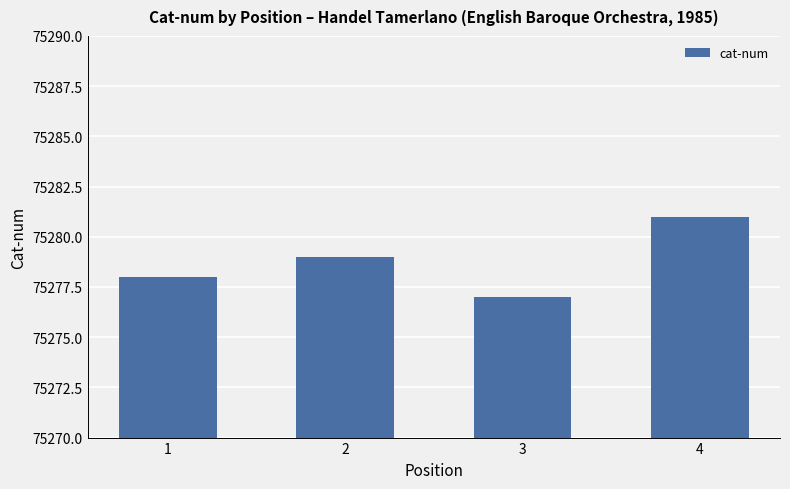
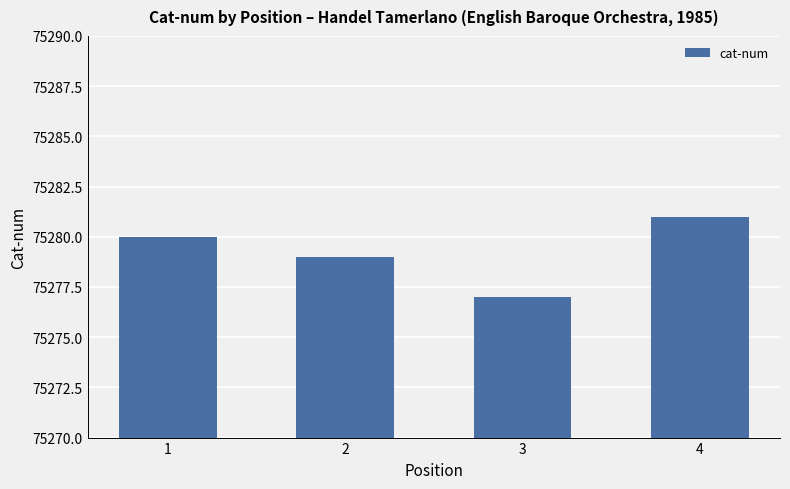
1: 75278 -> 75280
